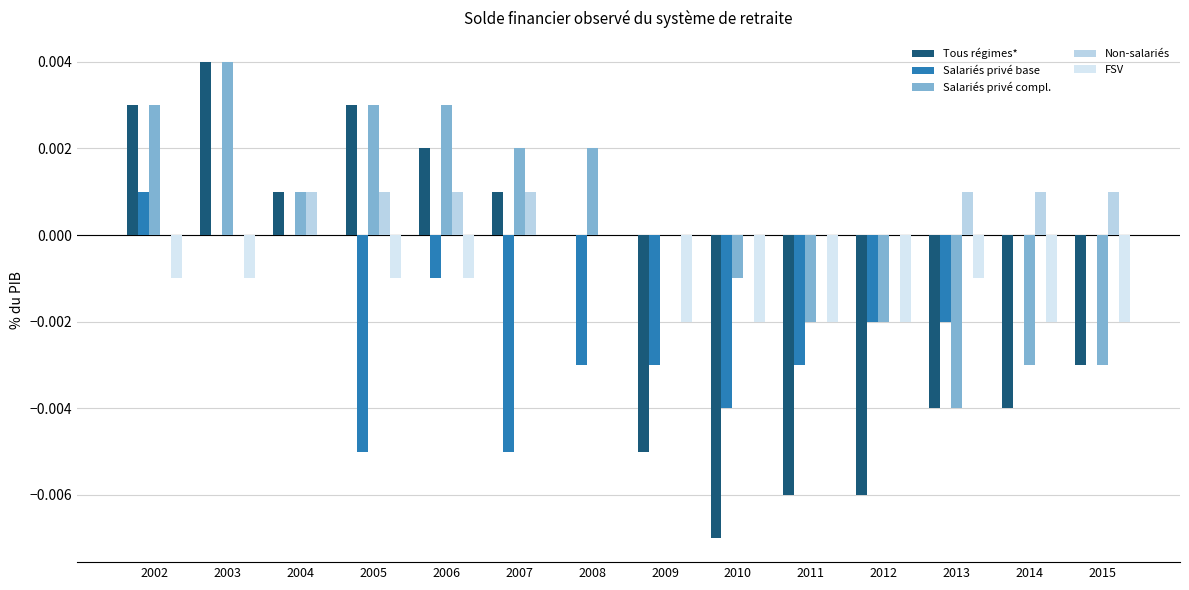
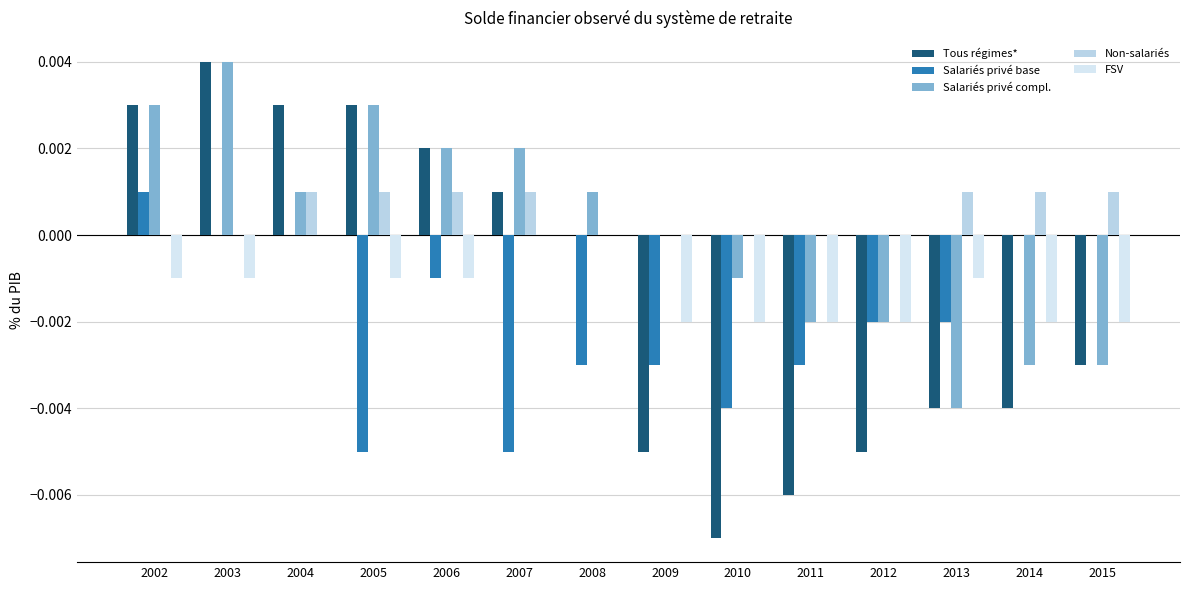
Tous régimes*, 2004: 0.001 -> 0.003
Salariés privé compl., 2006: 0.003 -> 0.002
Salariés privé compl., 2008: 0.002 -> 0.001
Tous régimes*, 2012: -0.006 -> -0.005
